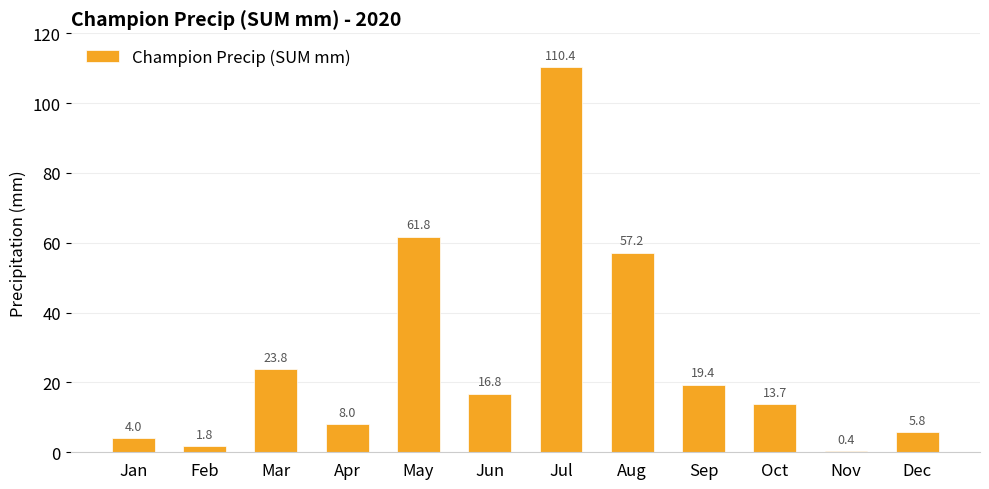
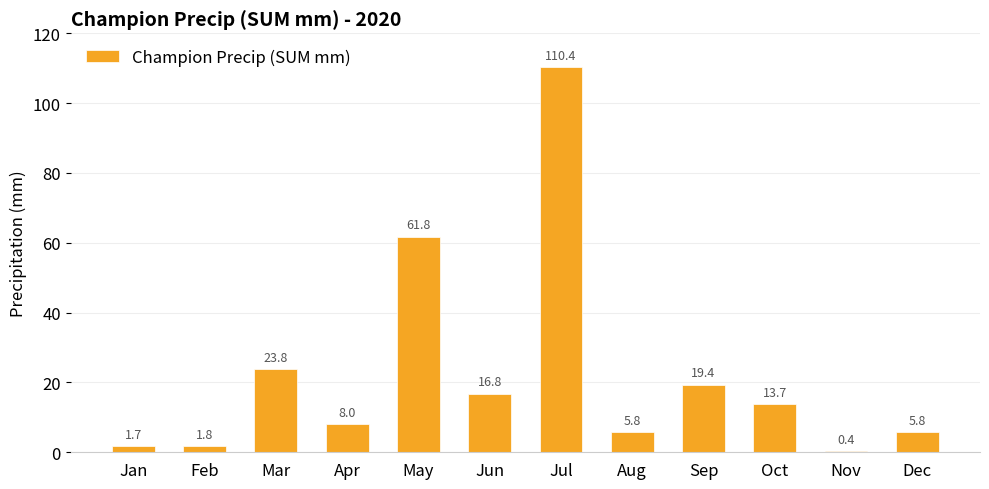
Jan: 4.0 -> 1.7
Aug: 57.2 -> 5.8
